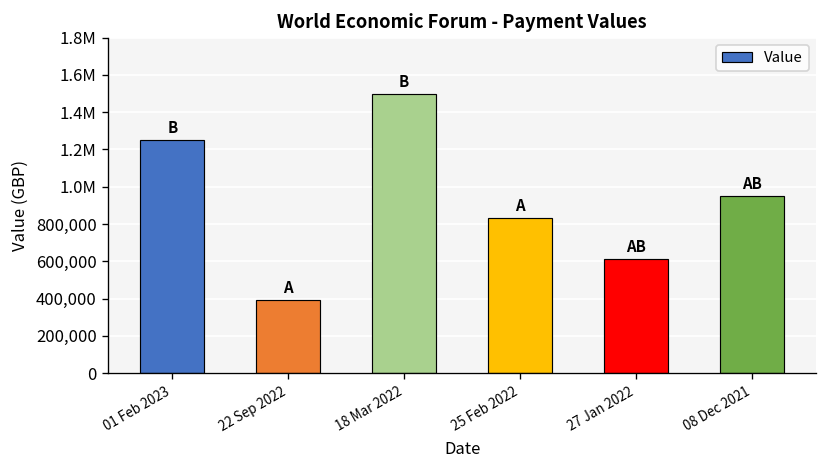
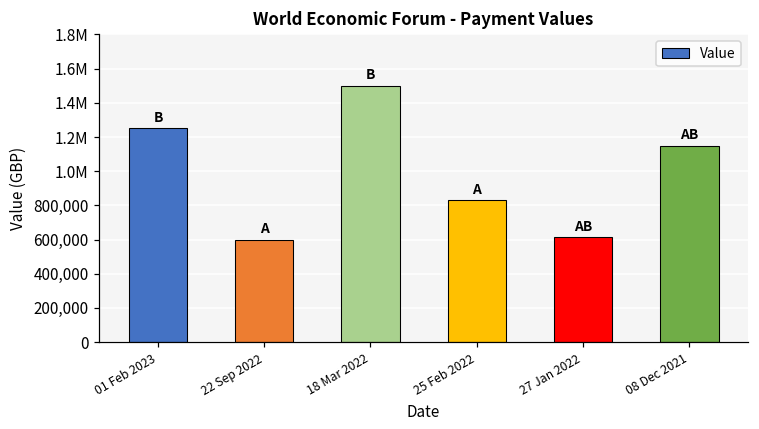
22 Sep 2022: 390,000 -> 600,000
08 Dec 2021: 950,000 -> 1,150,000
